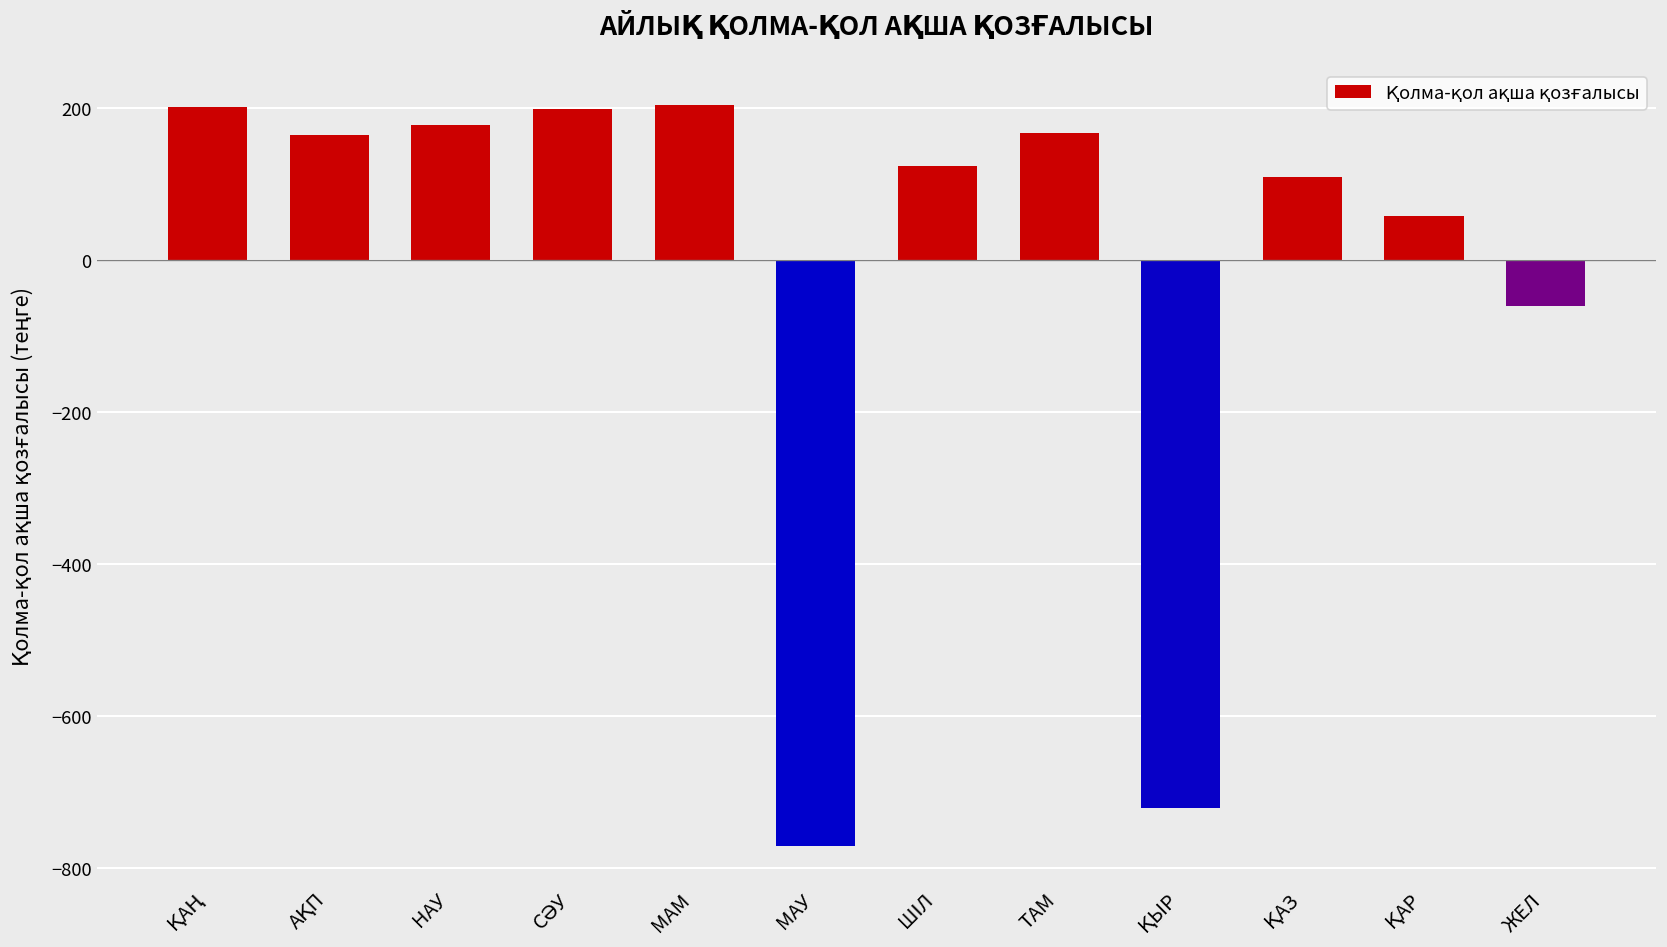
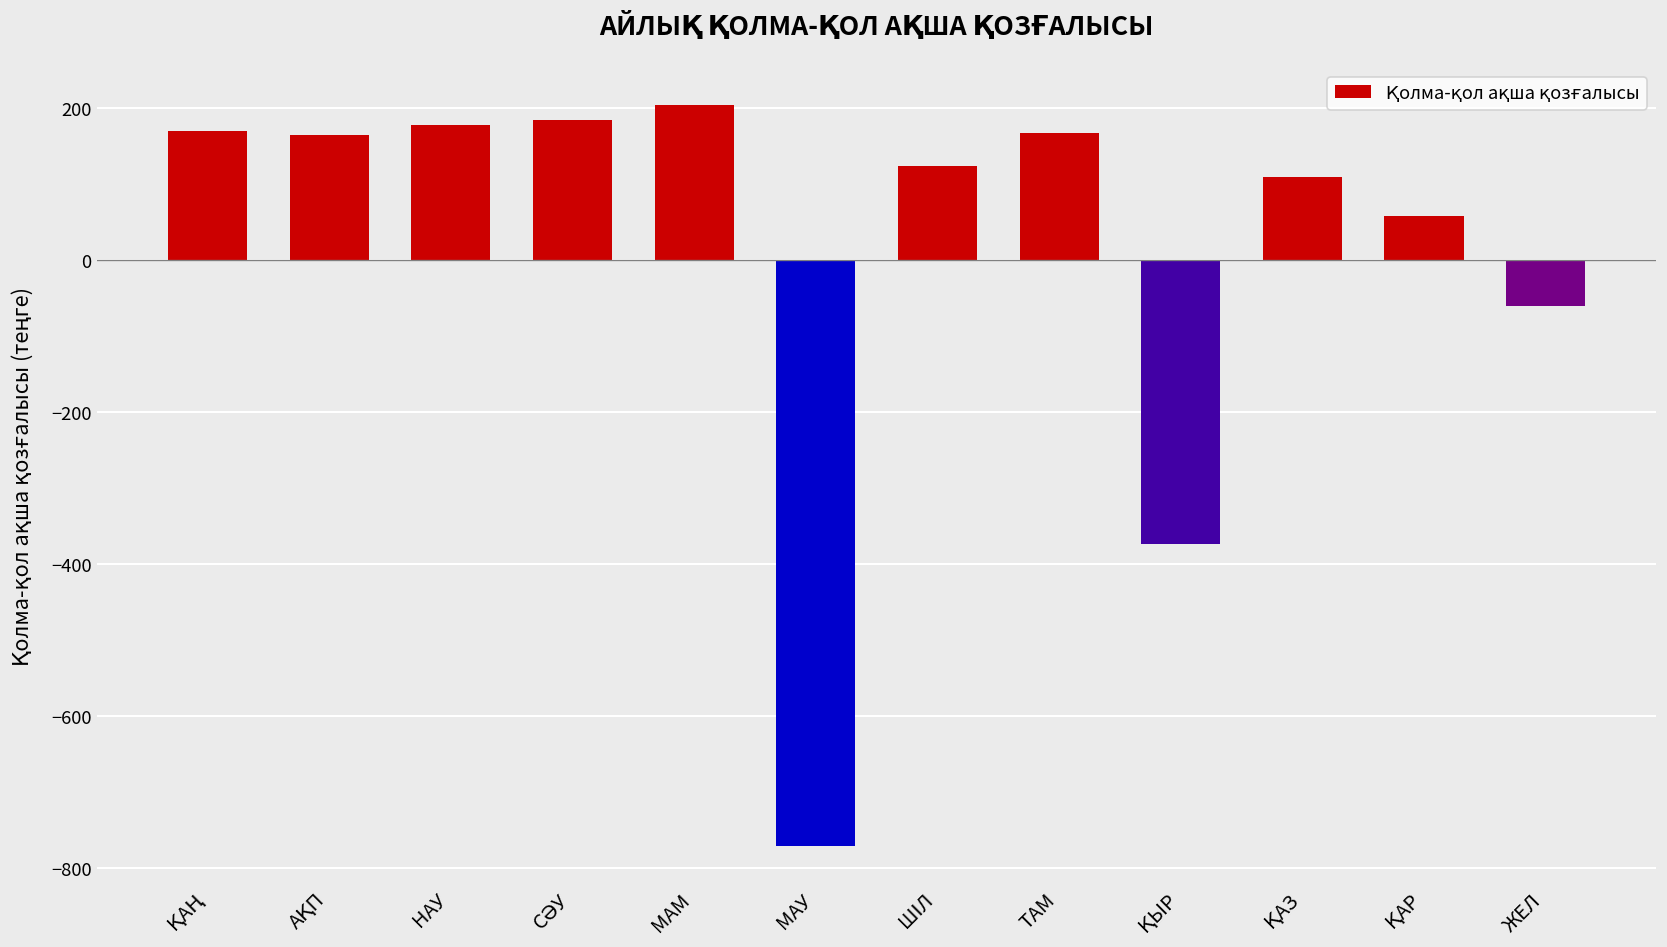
ҚАҢ: 200 -> 170
СӘУ: 200 -> 180
ҚЫР: -720 -> -370
